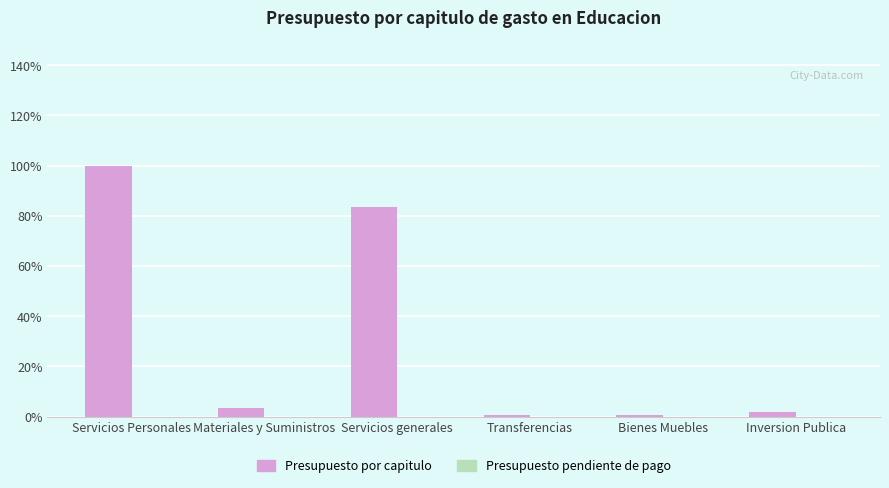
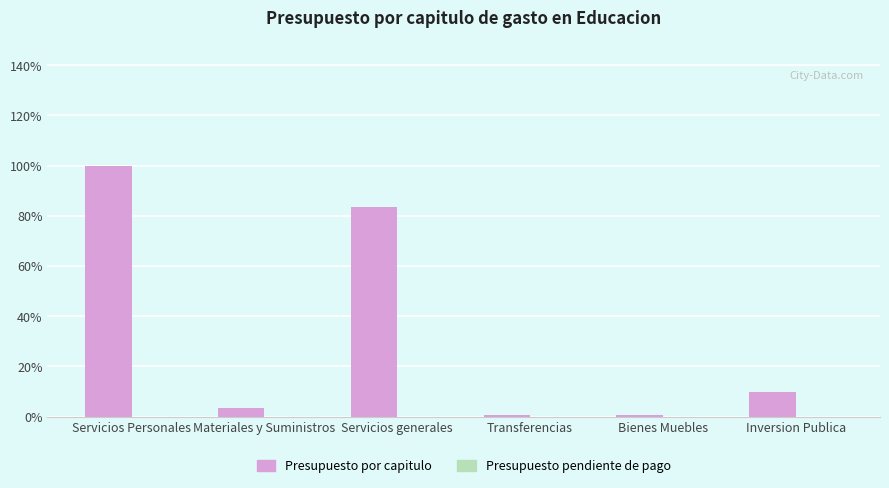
Presupuesto por capitulo, Inversion Publica: 2% -> 10%
